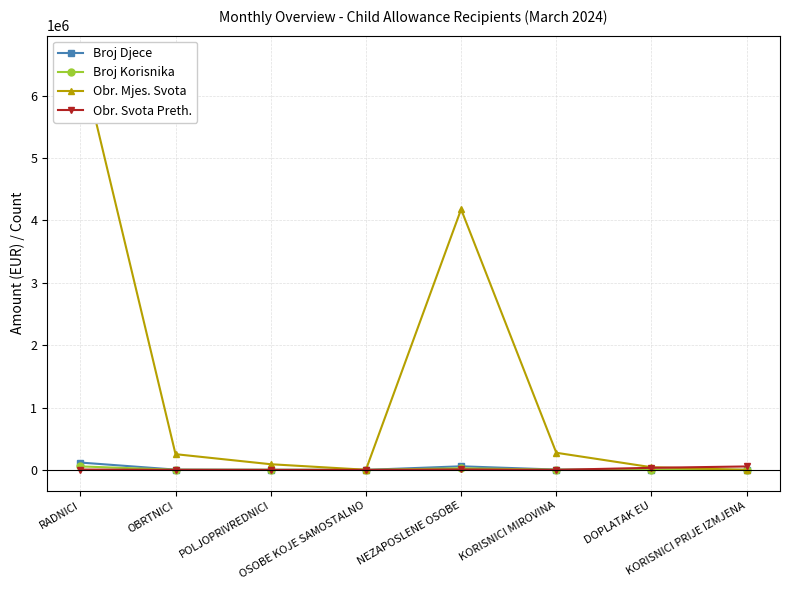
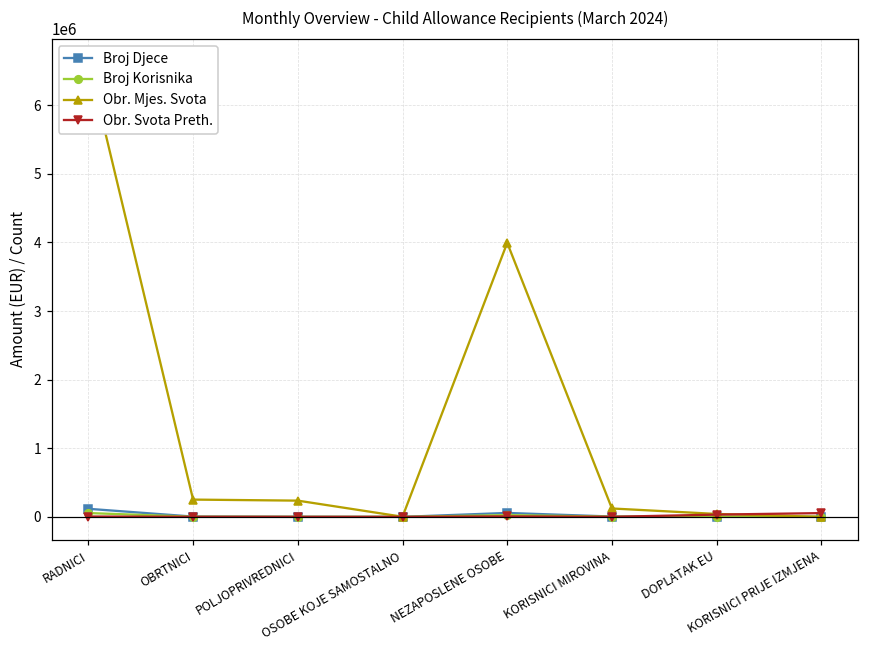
Obr. Mjes. Svota, POLJOPRIVREDNICI: 100000 -> 200000
Obr. Mjes. Svota, NEZAPOSLENE OSOBE: 4200000 -> 4000000
Obr. Mjes. Svota, KORISNICI MIROVINA: 300000 -> 100000
